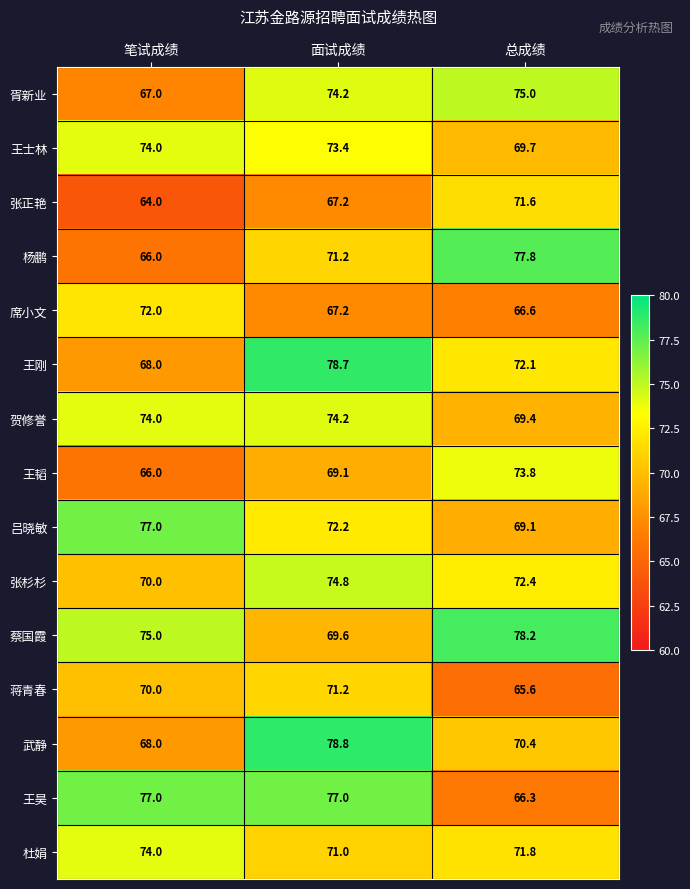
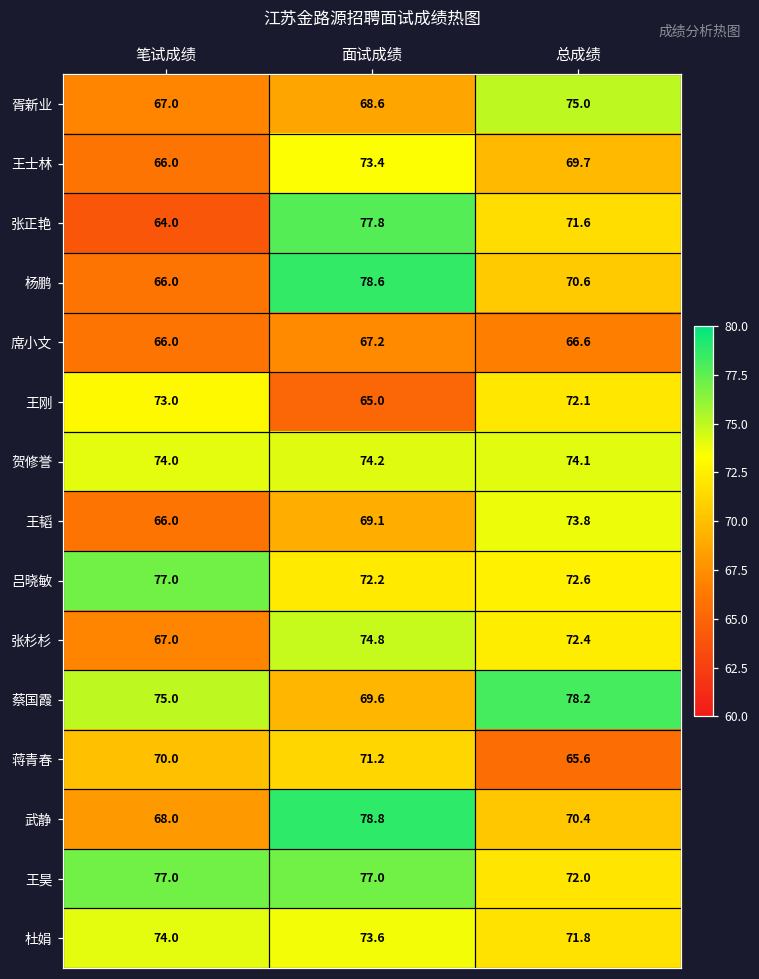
胥新业, 面试成绩: 74.2 -> 68.6
王士林, 笔试成绩: 74.0 -> 66.0
张正艳, 面试成绩: 67.2 -> 77.8
杨鹏, 面试成绩: 71.2 -> 78.6
杨鹏, 总成绩: 77.8 -> 70.6
席小文, 笔试成绩: 72.0 -> 66.0
王刚, 笔试成绩: 68.0 -> 73.0
王刚, 面试成绩: 78.7 -> 65.0
贺修誉, 总成绩: 69.4 -> 74.1
吕晓敏, 总成绩: 69.1 -> 72.6
张杉杉, 笔试成绩: 70.0 -> 67.0
王昊, 总成绩: 66.3 -> 72.0
杜娟, 面试成绩: 71.0 -> 73.6
